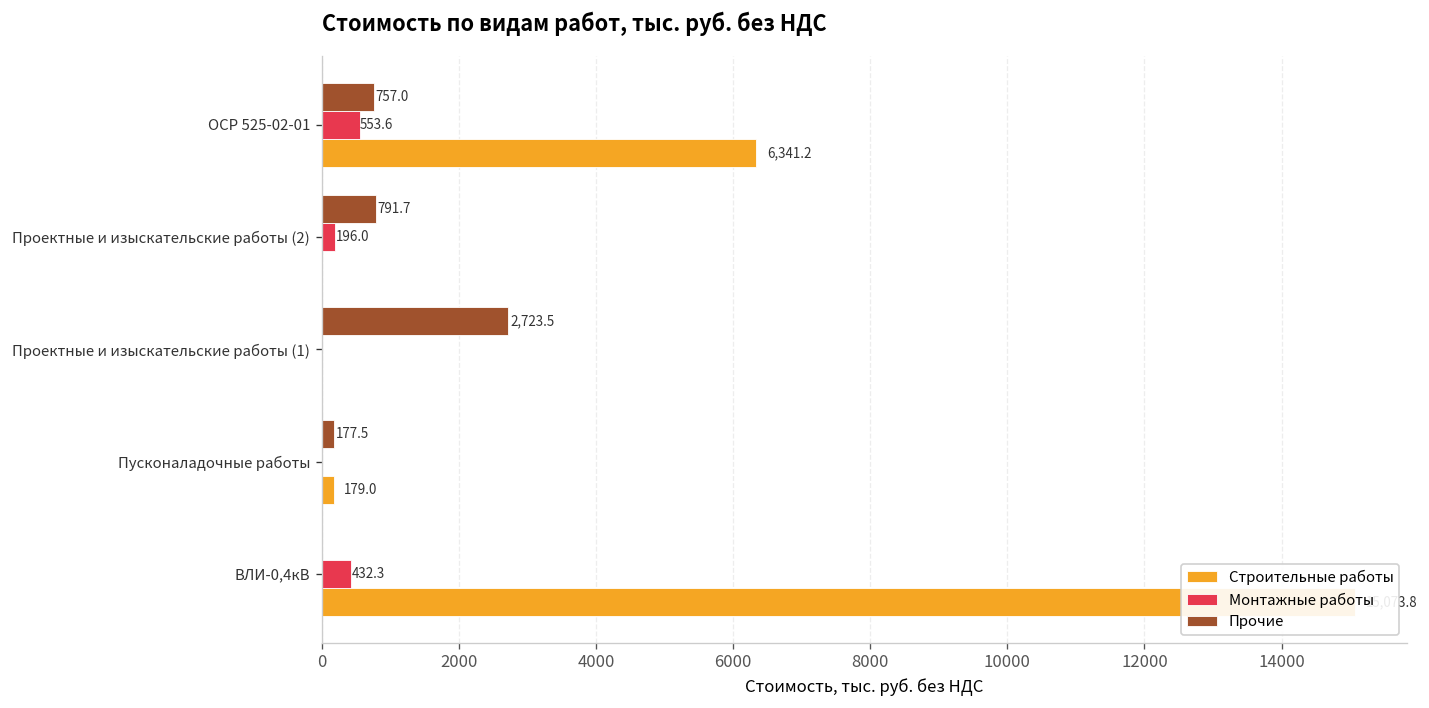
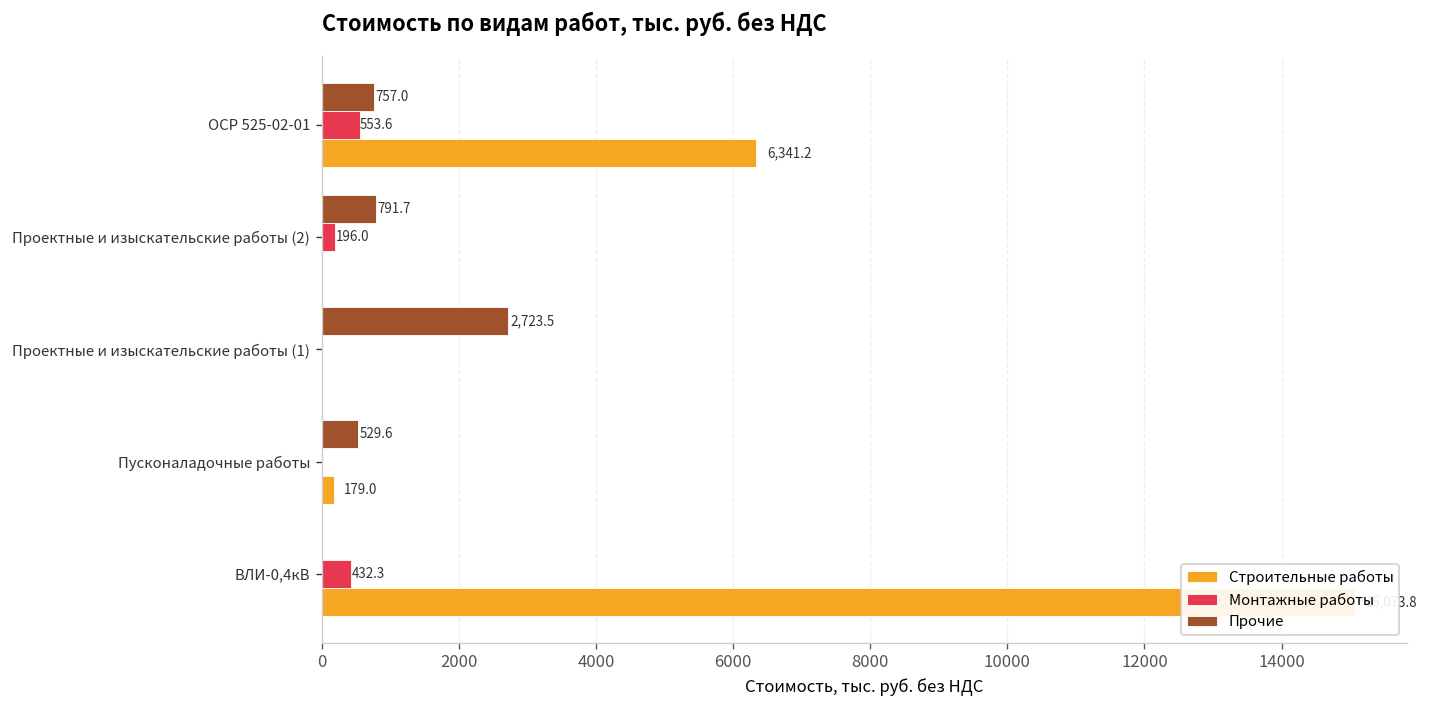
Прочие, Пусконаладочные работы: 177.5 -> 529.6
